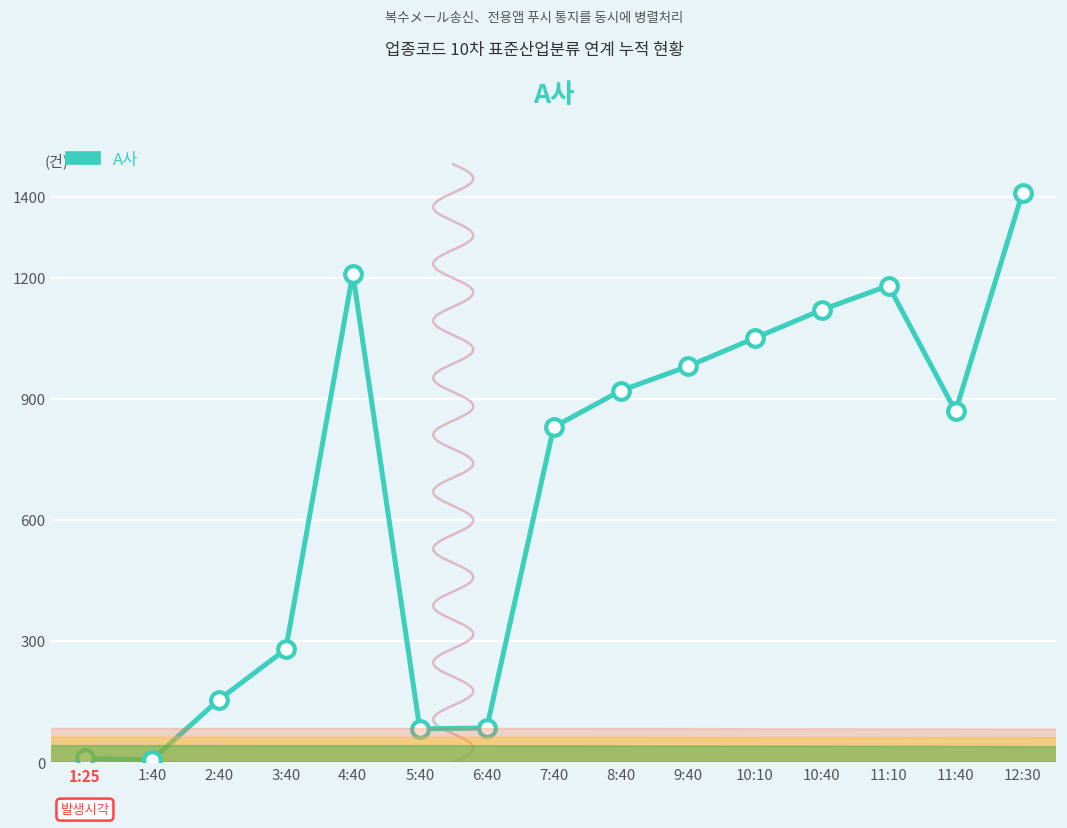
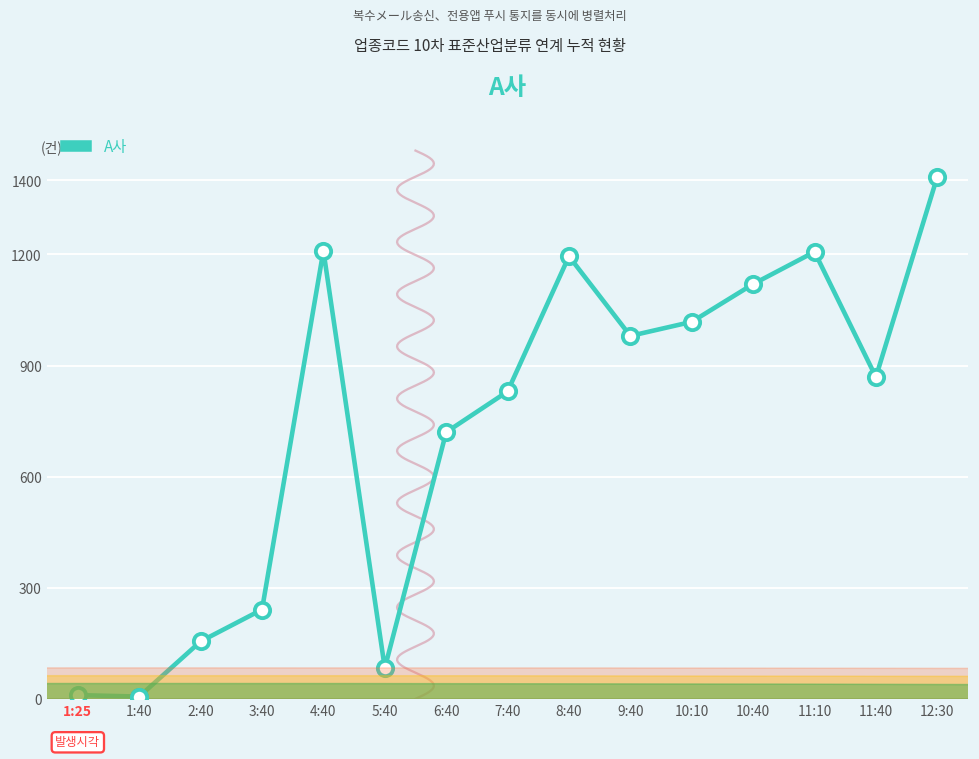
A사, 3:40: 280 -> 240
A사, 6:40: 90 -> 720
A사, 8:40: 920 -> 1200
A사, 10:10: 1050 -> 1020
A사, 11:10: 1180 -> 1210
